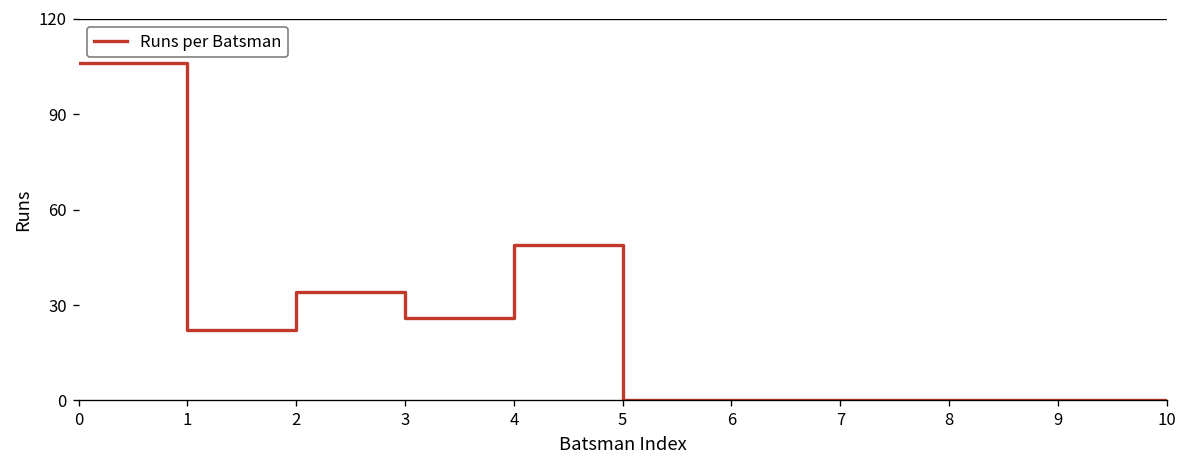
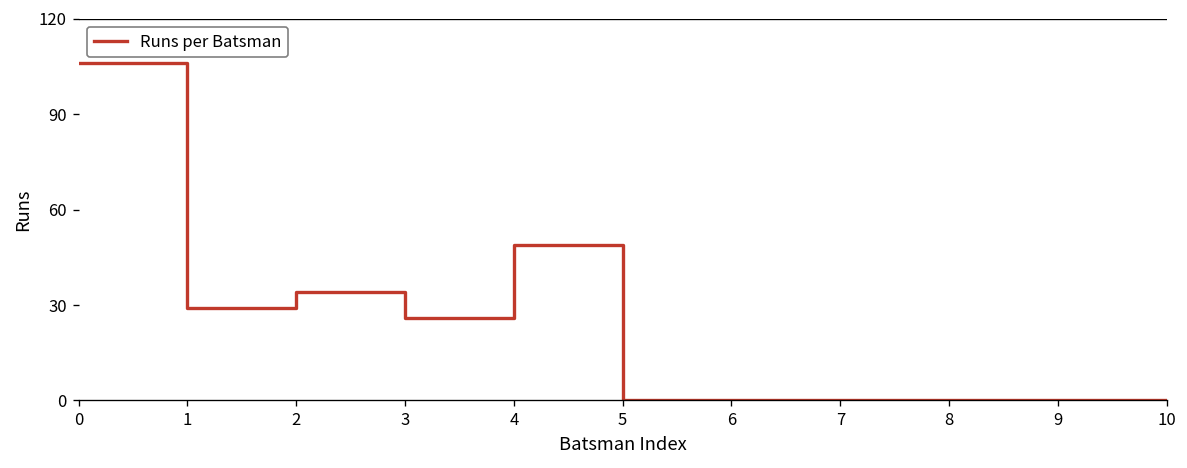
1: 22 -> 29
